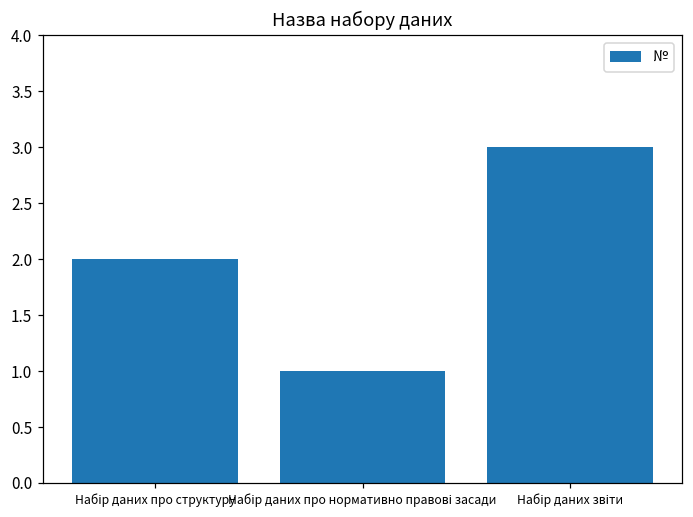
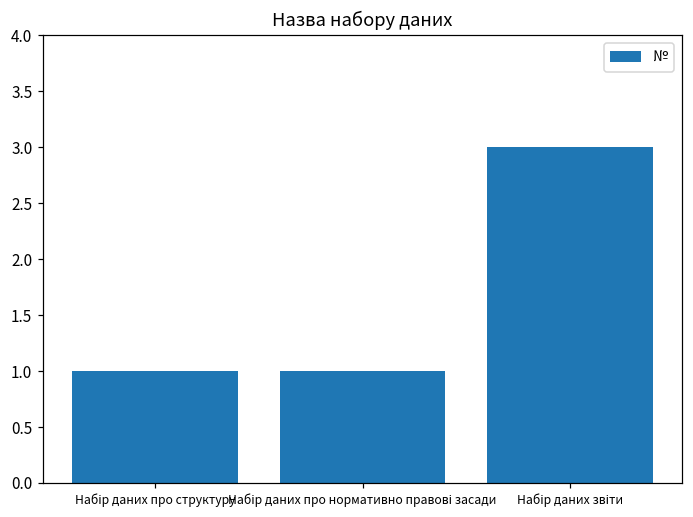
Набір даних про структуру: 2 -> 1
